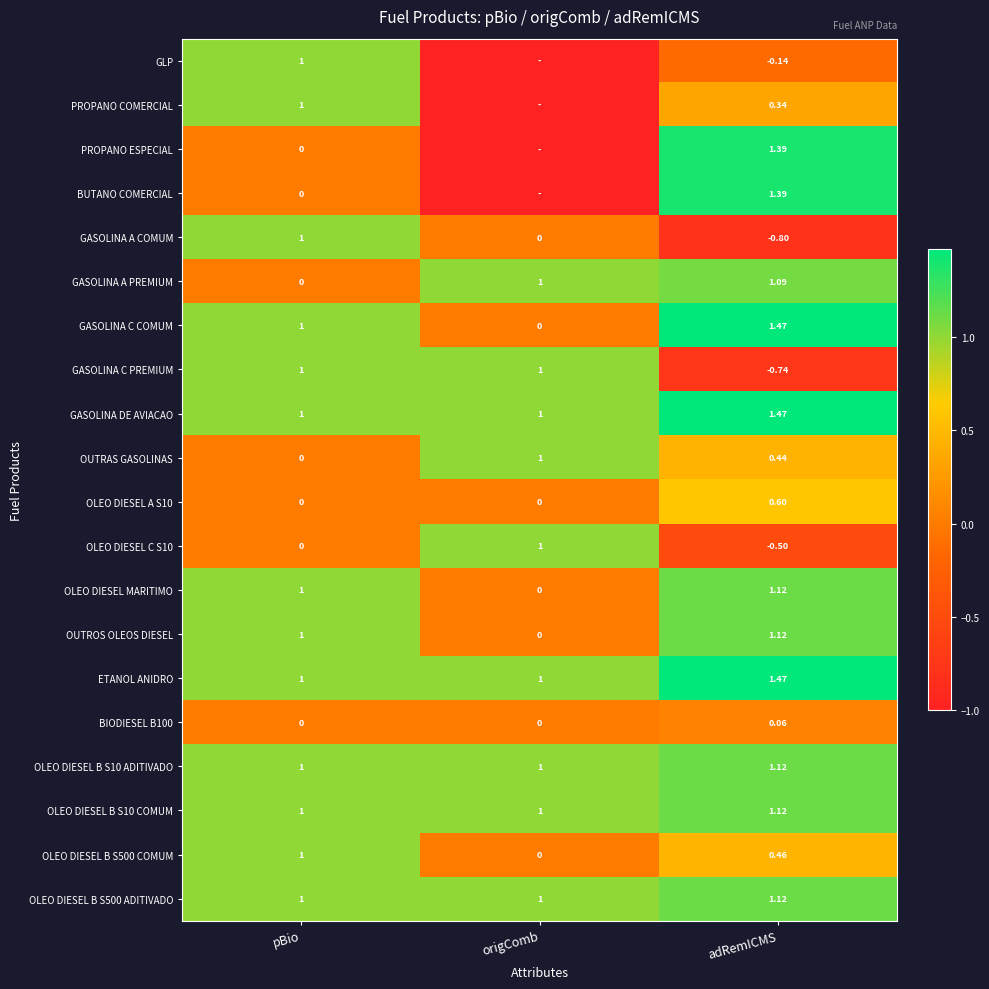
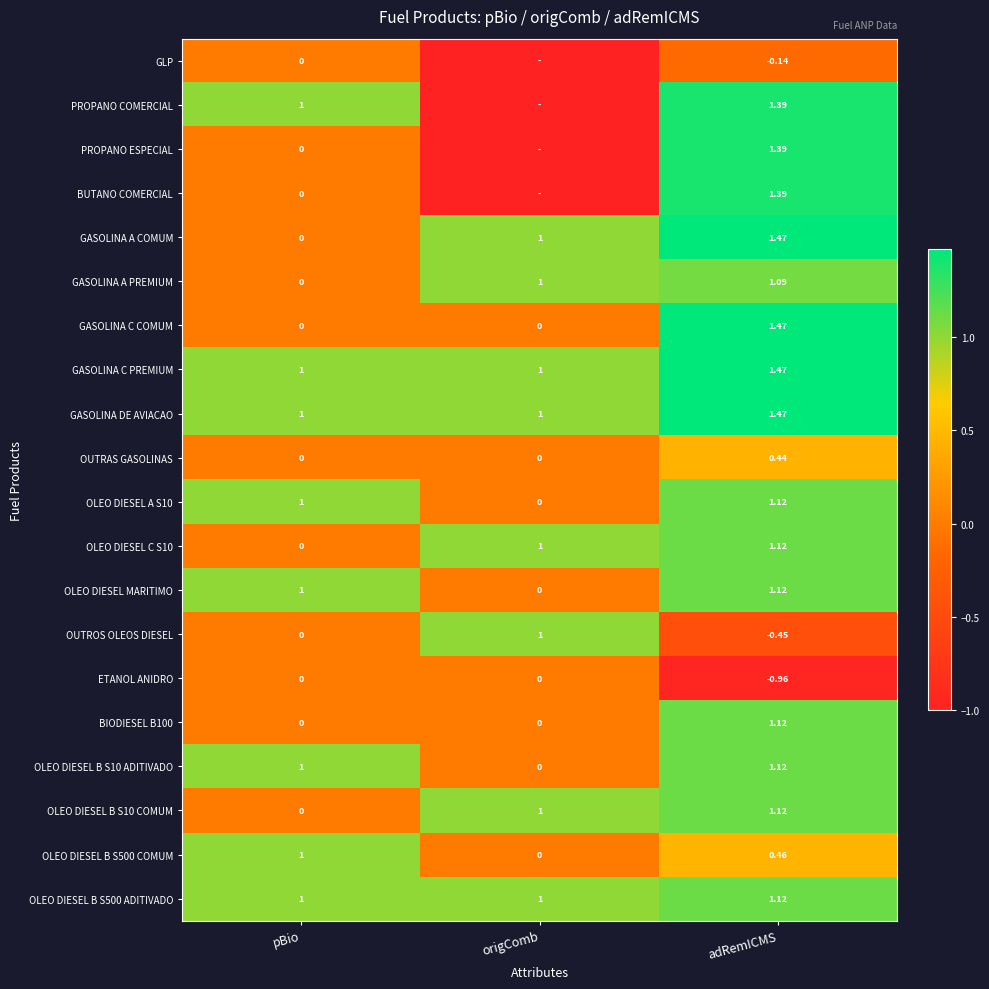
GLP, pBio: 1 -> 0
PROPANO COMERCIAL, adRemICMS: 0.34 -> 1.39
GASOLINA A COMUM, pBio: 1 -> 0
GASOLINA A COMUM, origComb: 0 -> 1
GASOLINA A COMUM, adRemICMS: -0.80 -> 1.47
GASOLINA C COMUM, pBio: 1 -> 0
GASOLINA C PREMIUM, adRemICMS: -0.74 -> 1.47
OUTRAS GASOLINAS, origComb: 1 -> 0
OLEO DIESEL A S10, pBio: 0 -> 1
OLEO DIESEL A S10, adRemICMS: 0.60 -> 1.12
OLEO DIESEL C S10, adRemICMS: -0.50 -> 1.12
OUTROS OLEOS DIESEL, pBio: 1 -> 0
OUTROS OLEOS DIESEL, origComb: 0 -> 1
OUTROS OLEOS DIESEL, adRemICMS: 1.12 -> -0.45
ETANOL ANIDRO, pBio: 1 -> 0
ETANOL ANIDRO, origComb: 1 -> 0
ETANOL ANIDRO, adRemICMS: 1.47 -> -0.96
BIODIESEL B100, adRemICMS: 0.06 -> 1.12
OLEO DIESEL B S10 ADITIVADO, origComb: 1 -> 0
OLEO DIESEL B S10 COMUM, pBio: 1 -> 0
